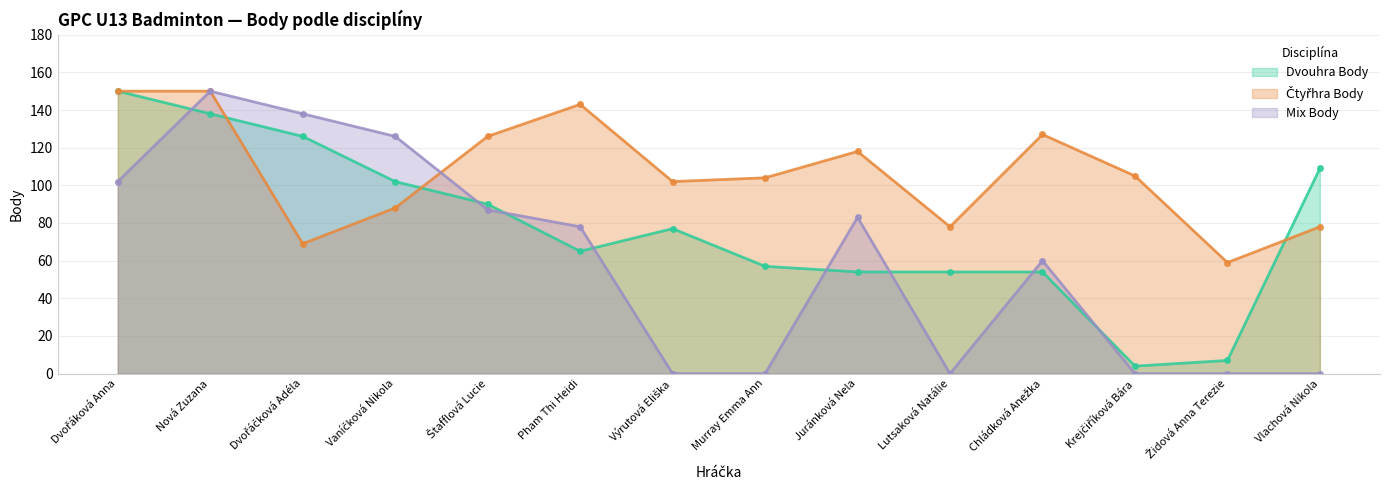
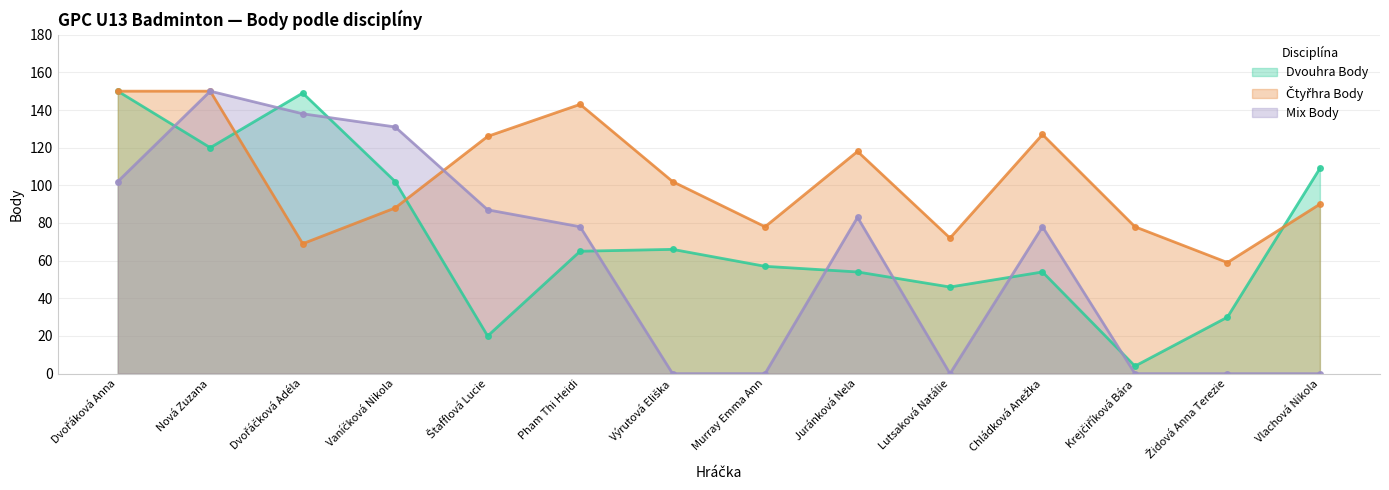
Dvouhra Body, Nová Zuzana: 138 -> 120
Dvouhra Body, Dvořáčková Adéla: 126 -> 149
Mix Body, Vaníčková Nikola: 126 -> 131
Dvouhra Body, Štafflová Lucie: 90 -> 20
Dvouhra Body, Výrutová Eliška: 77 -> 66
Čtyřhra Body, Murray Emma Ann: 104 -> 78
Dvouhra Body, Lutsaková Natálie: 54 -> 46
Čtyřhra Body, Lutsaková Natálie: 78 -> 72
Mix Body, Chládková Anežka: 60 -> 78
Čtyřhra Body, Krejčiříková Bára: 105 -> 78
Dvouhra Body, Židová Anna Terezie: 7 -> 30
Čtyřhra Body, Vlachová Nikola: 78 -> 90
